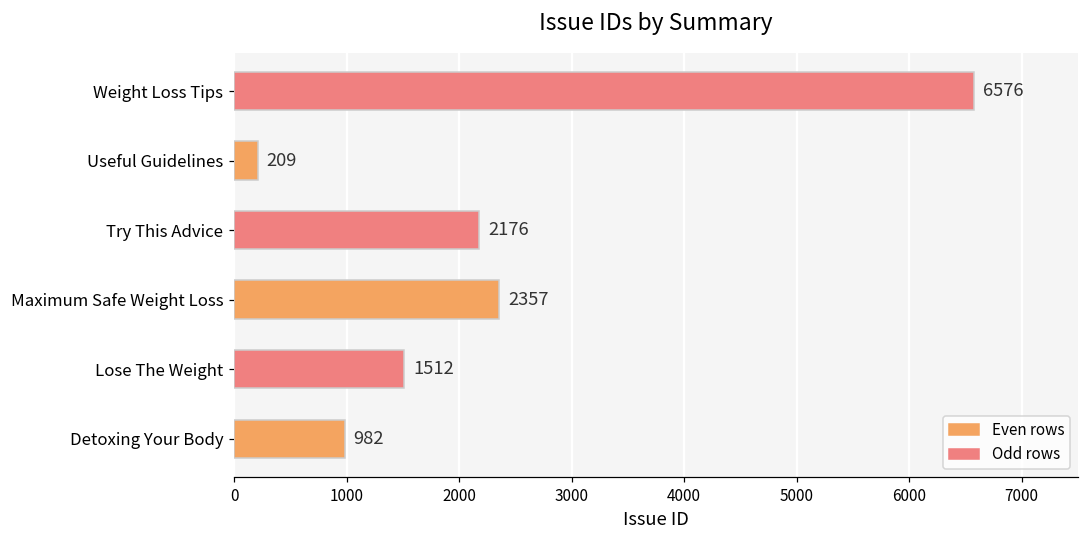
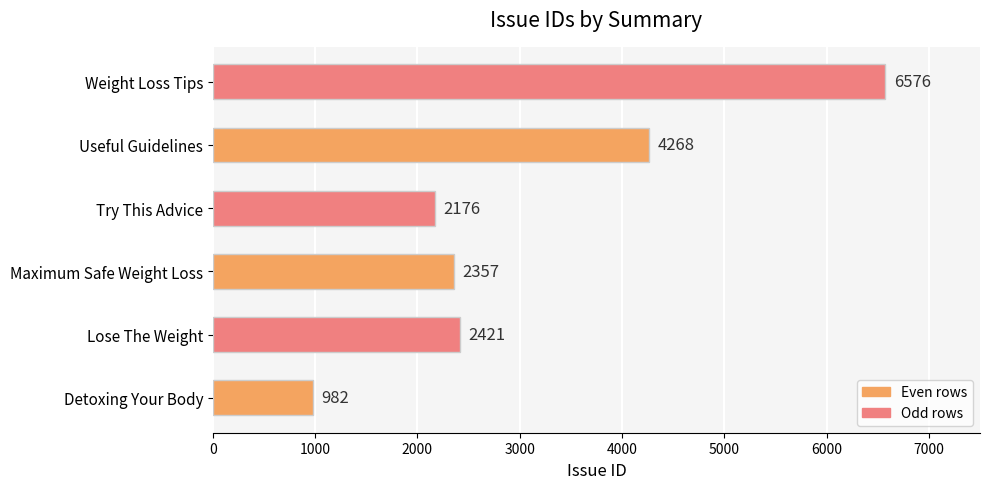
Useful Guidelines: 209 -> 4268
Lose The Weight: 1512 -> 2421
